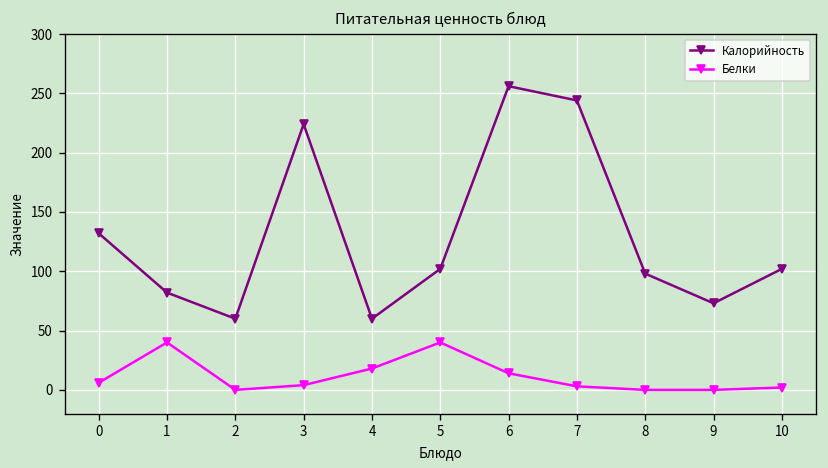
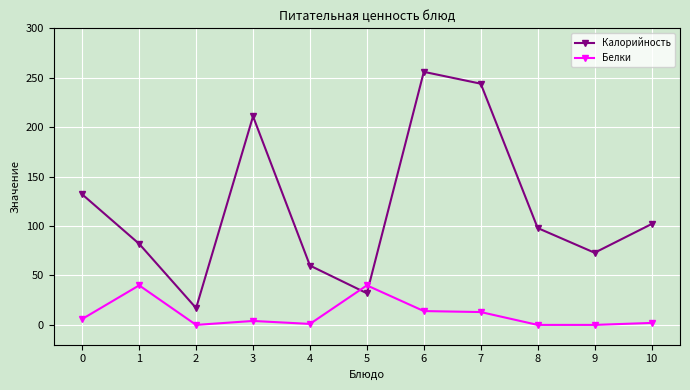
Калорийность, 2: 60 -> 20
Калорийность, 3: 220 -> 210
Белки, 4: 20 -> 0
Калорийность, 5: 100 -> 30
Белки, 7: 0 -> 10
